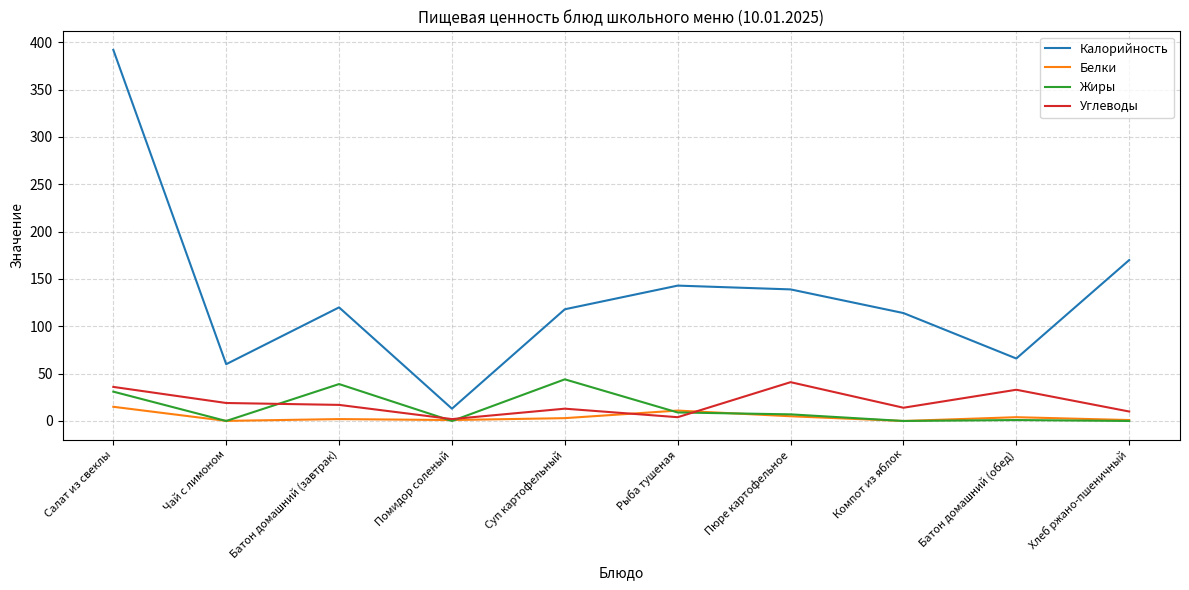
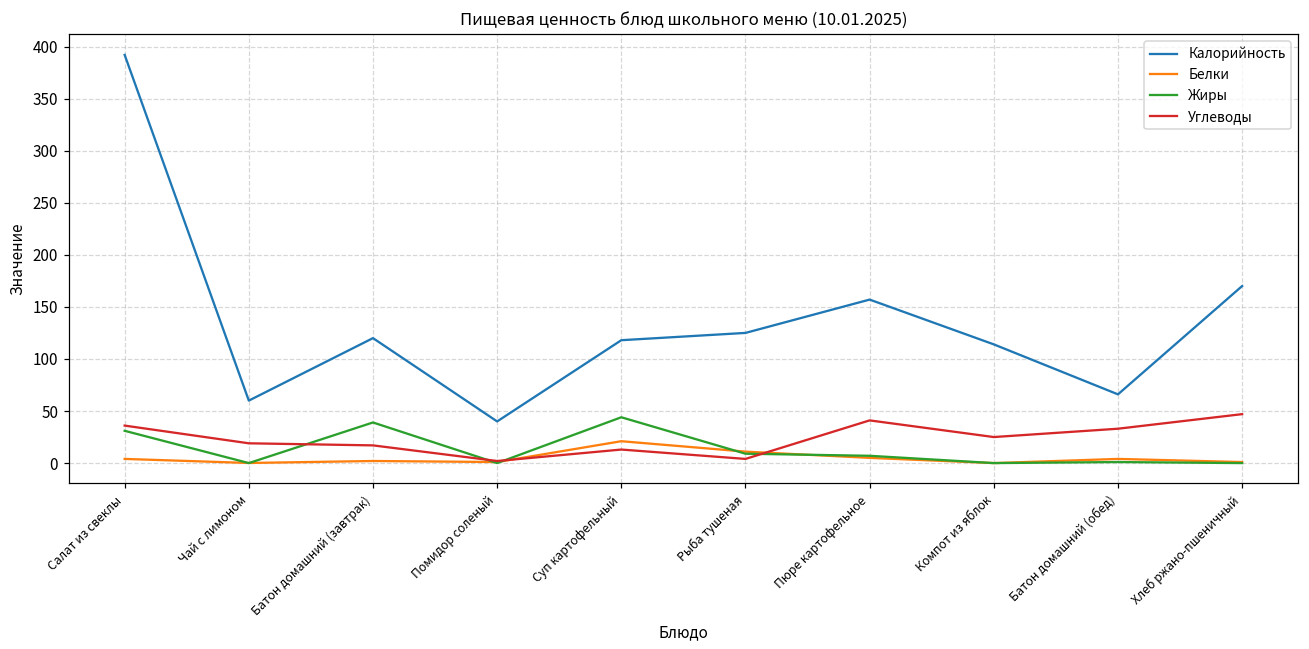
Белки, Салат из свеклы: 20 -> 0
Калорийность, Помидор соленый: 10 -> 40
Белки, Суп картофельный: 0 -> 20
Калорийность, Рыба тушеная: 140 -> 130
Калорийность, Пюре картофельное: 140 -> 160
Углеводы, Компот из яблок: 10 -> 30
Углеводы, Хлеб ржано-пшеничный: 10 -> 50
